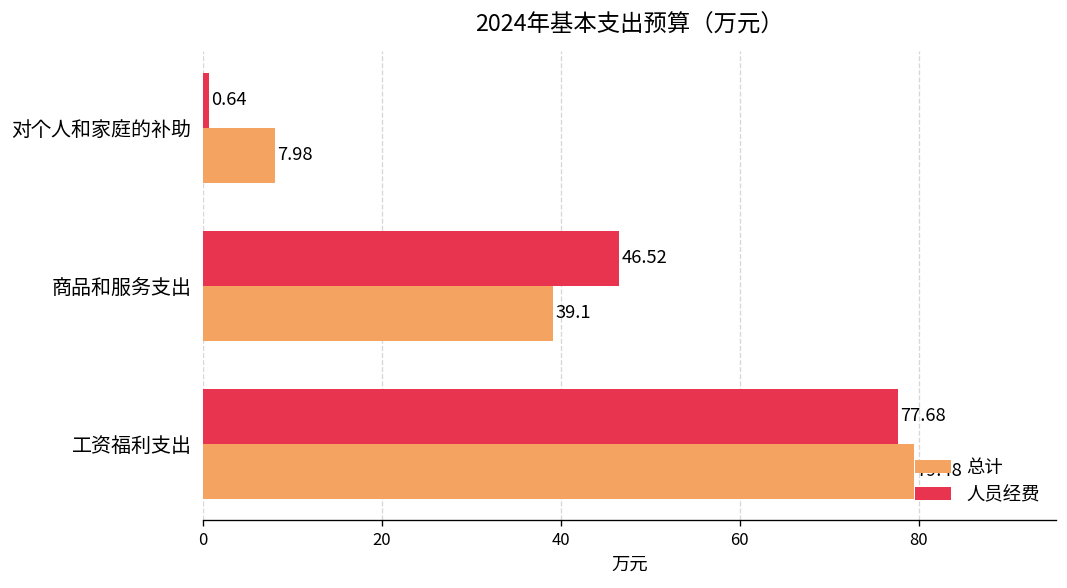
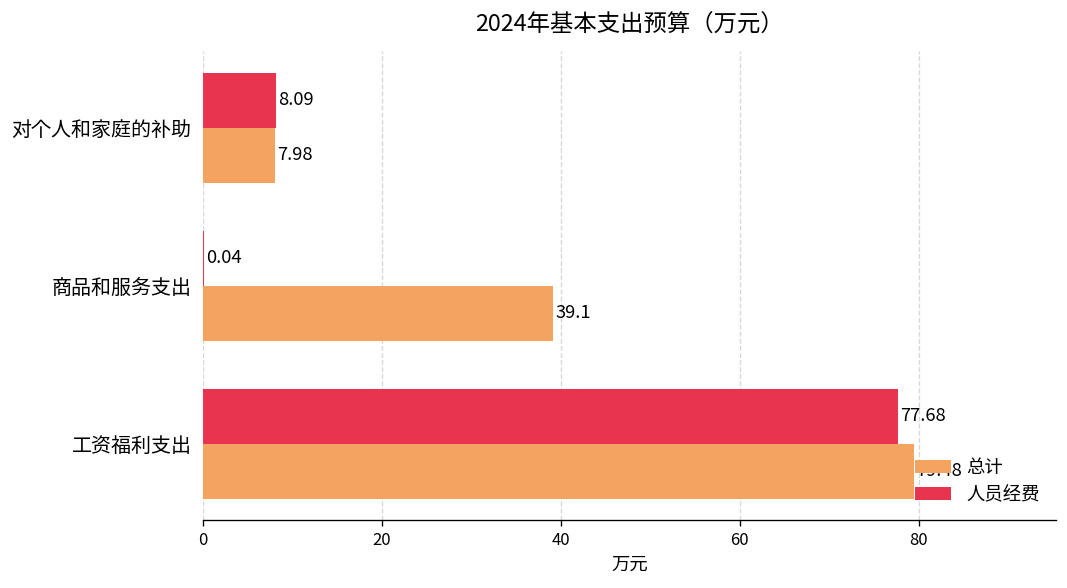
人员经费, 对个人和家庭的补助: 0.64 -> 8.09
人员经费, 商品和服务支出: 46.52 -> 0.04
